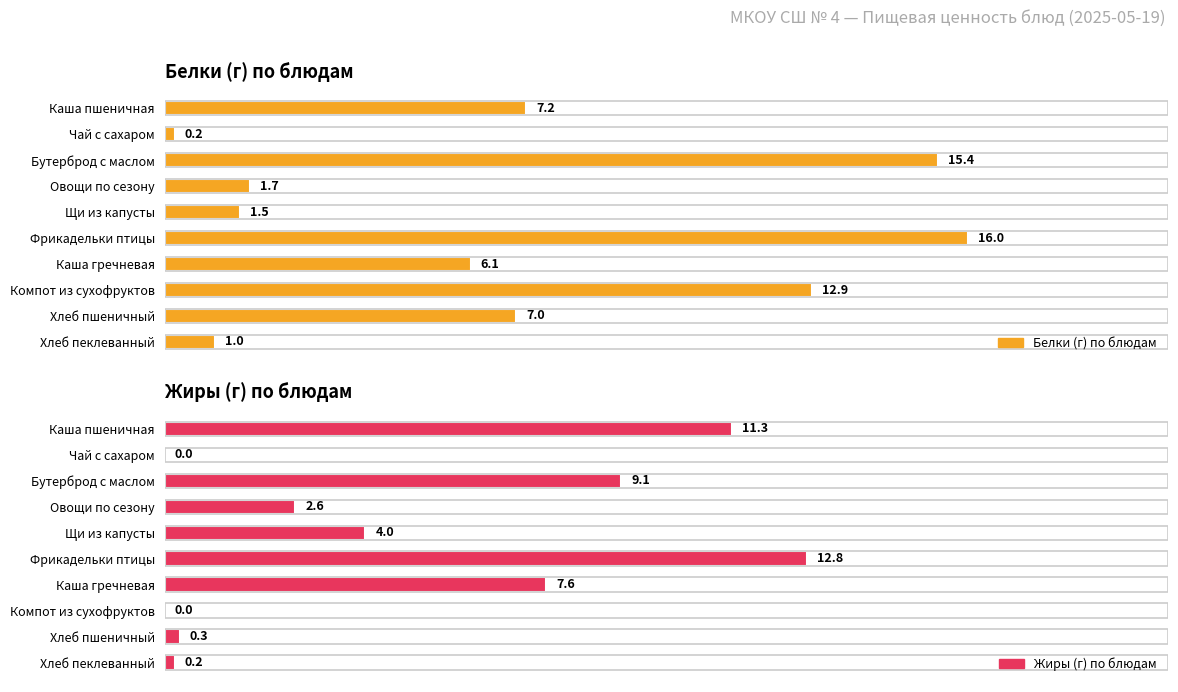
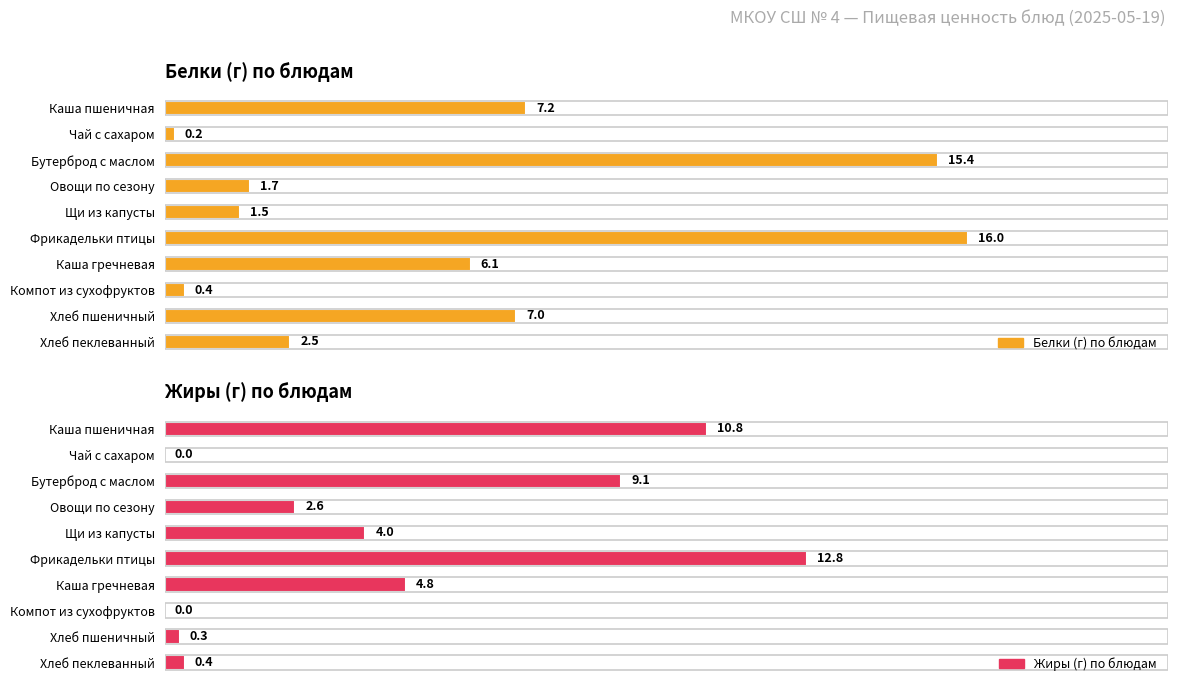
Белки (г) по блюдам, Компот из сухофруктов: 12.9 -> 0.4
Белки (г) по блюдам, Хлеб пеклеванный: 1.0 -> 2.5
Жиры (г) по блюдам, Каша пшеничная: 11.3 -> 10.8
Жиры (г) по блюдам, Каша гречневая: 7.6 -> 4.8
Жиры (г) по блюдам, Хлеб пеклеванный: 0.2 -> 0.4
